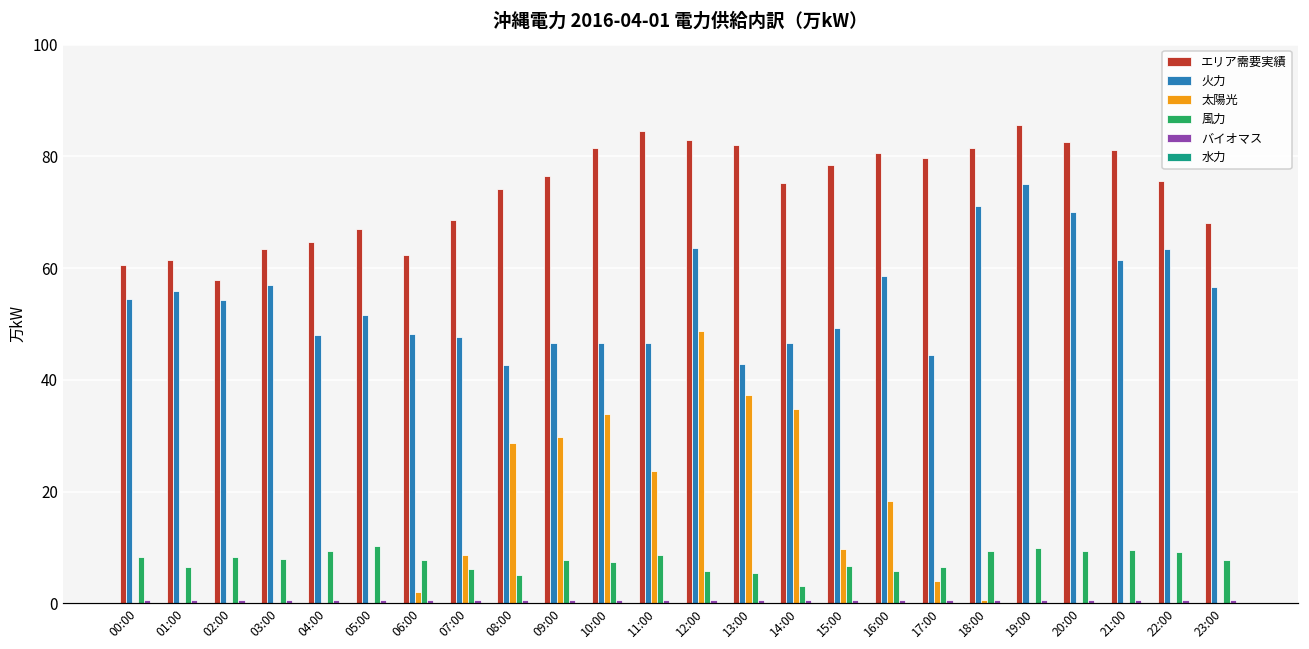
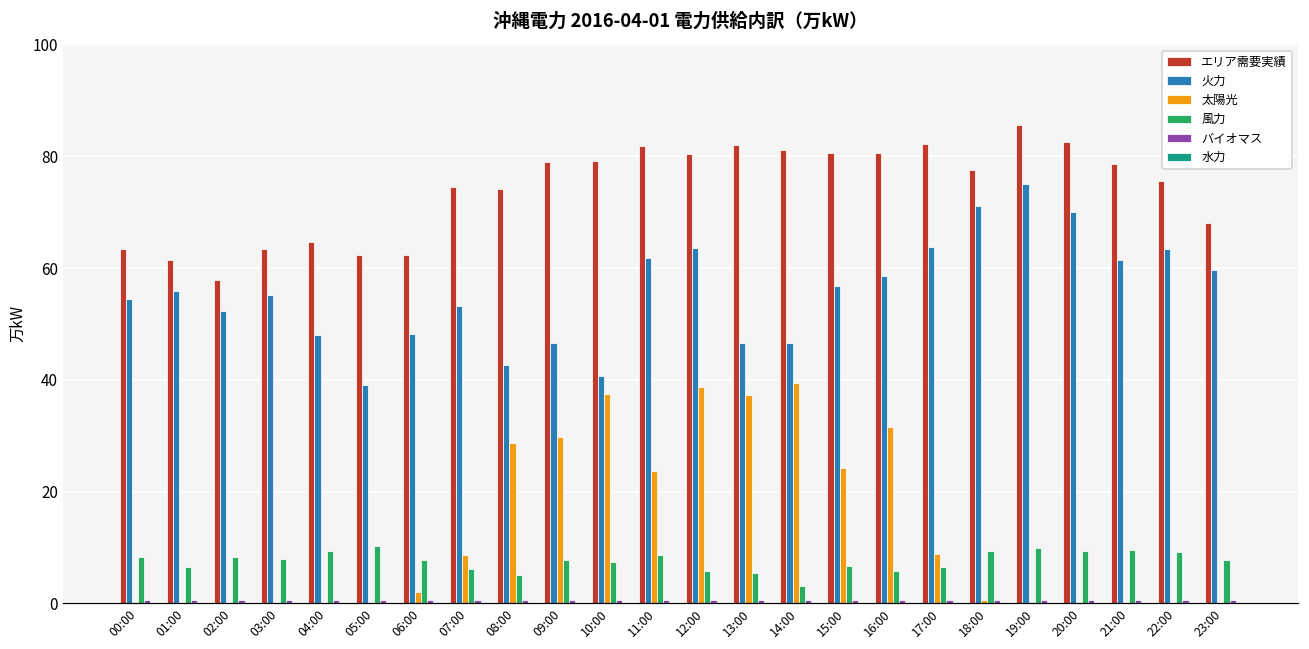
エリア需要実績, 00:00: 61 -> 63
火力, 02:00: 54 -> 52
火力, 03:00: 57 -> 55
エリア需要実績, 05:00: 67 -> 62
火力, 05:00: 52 -> 39
エリア需要実績, 07:00: 69 -> 75
火力, 07:00: 48 -> 53
エリア需要実績, 09:00: 77 -> 79
エリア需要実績, 10:00: 82 -> 79
火力, 10:00: 47 -> 41
太陽光, 10:00: 34 -> 37
エリア需要実績, 11:00: 85 -> 82
火力, 11:00: 47 -> 62
エリア需要実績, 12:00: 83 -> 80
太陽光, 12:00: 49 -> 39
火力, 13:00: 43 -> 47
エリア需要実績, 14:00: 75 -> 81
太陽光, 14:00: 35 -> 39
エリア需要実績, 15:00: 79 -> 81
火力, 15:00: 49 -> 57
太陽光, 15:00: 10 -> 24
太陽光, 16:00: 18 -> 32
エリア需要実績, 17:00: 80 -> 82
火力, 17:00: 44 -> 64
太陽光, 17:00: 4 -> 9
エリア需要実績, 18:00: 82 -> 78
エリア需要実績, 21:00: 81 -> 79
火力, 23:00: 57 -> 60
